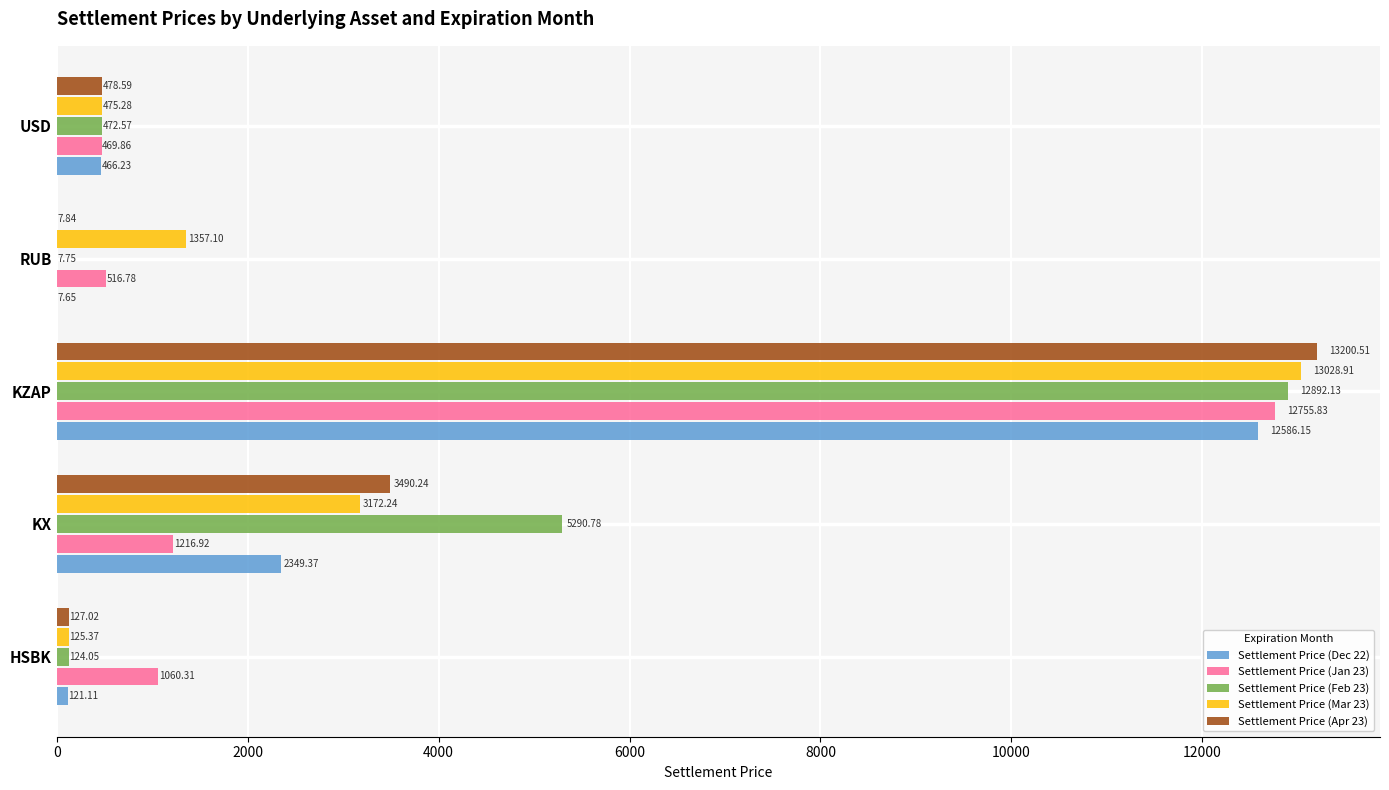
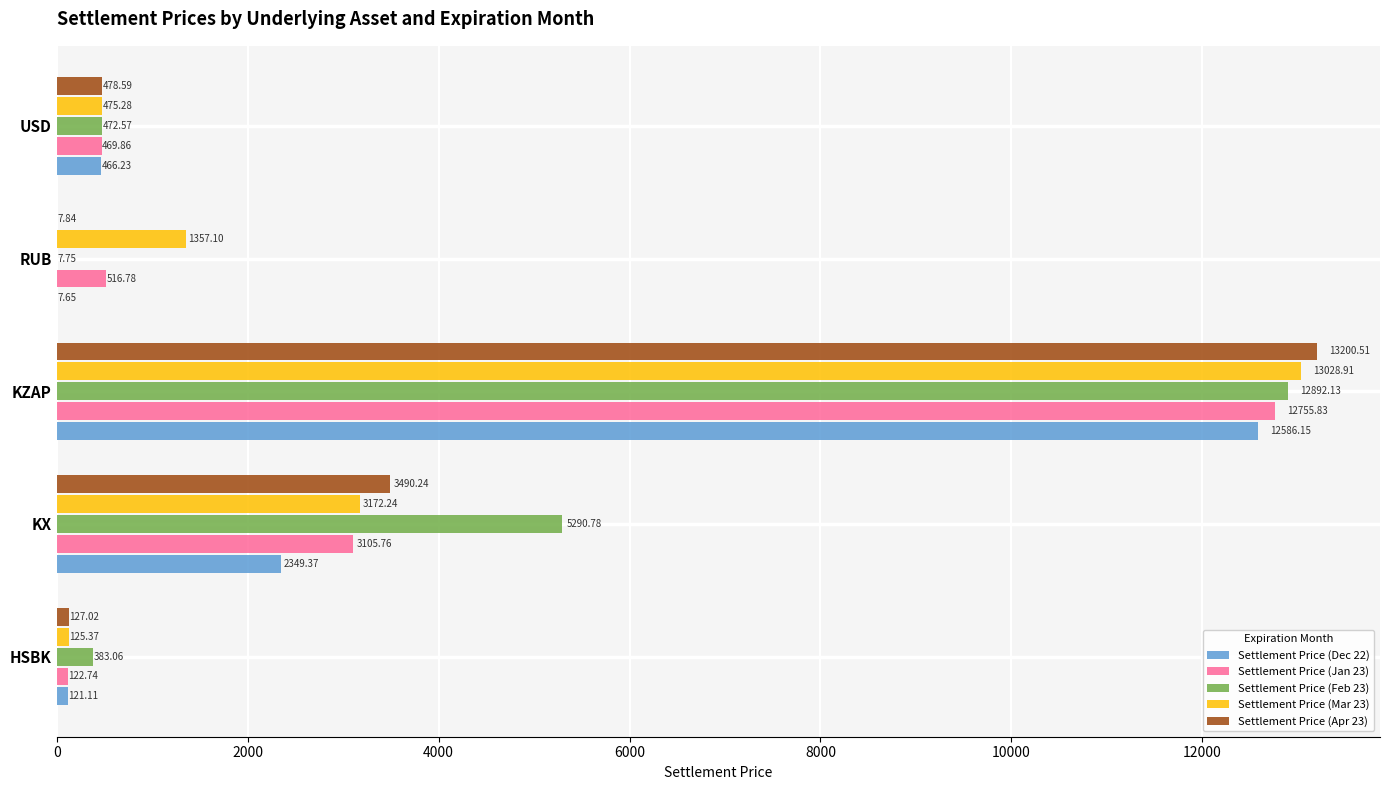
Settlement Price (Jan 23), KX: 1216.92 -> 3105.76
Settlement Price (Feb 23), HSBK: 124.05 -> 383.06
Settlement Price (Jan 23), HSBK: 1060.31 -> 122.74
